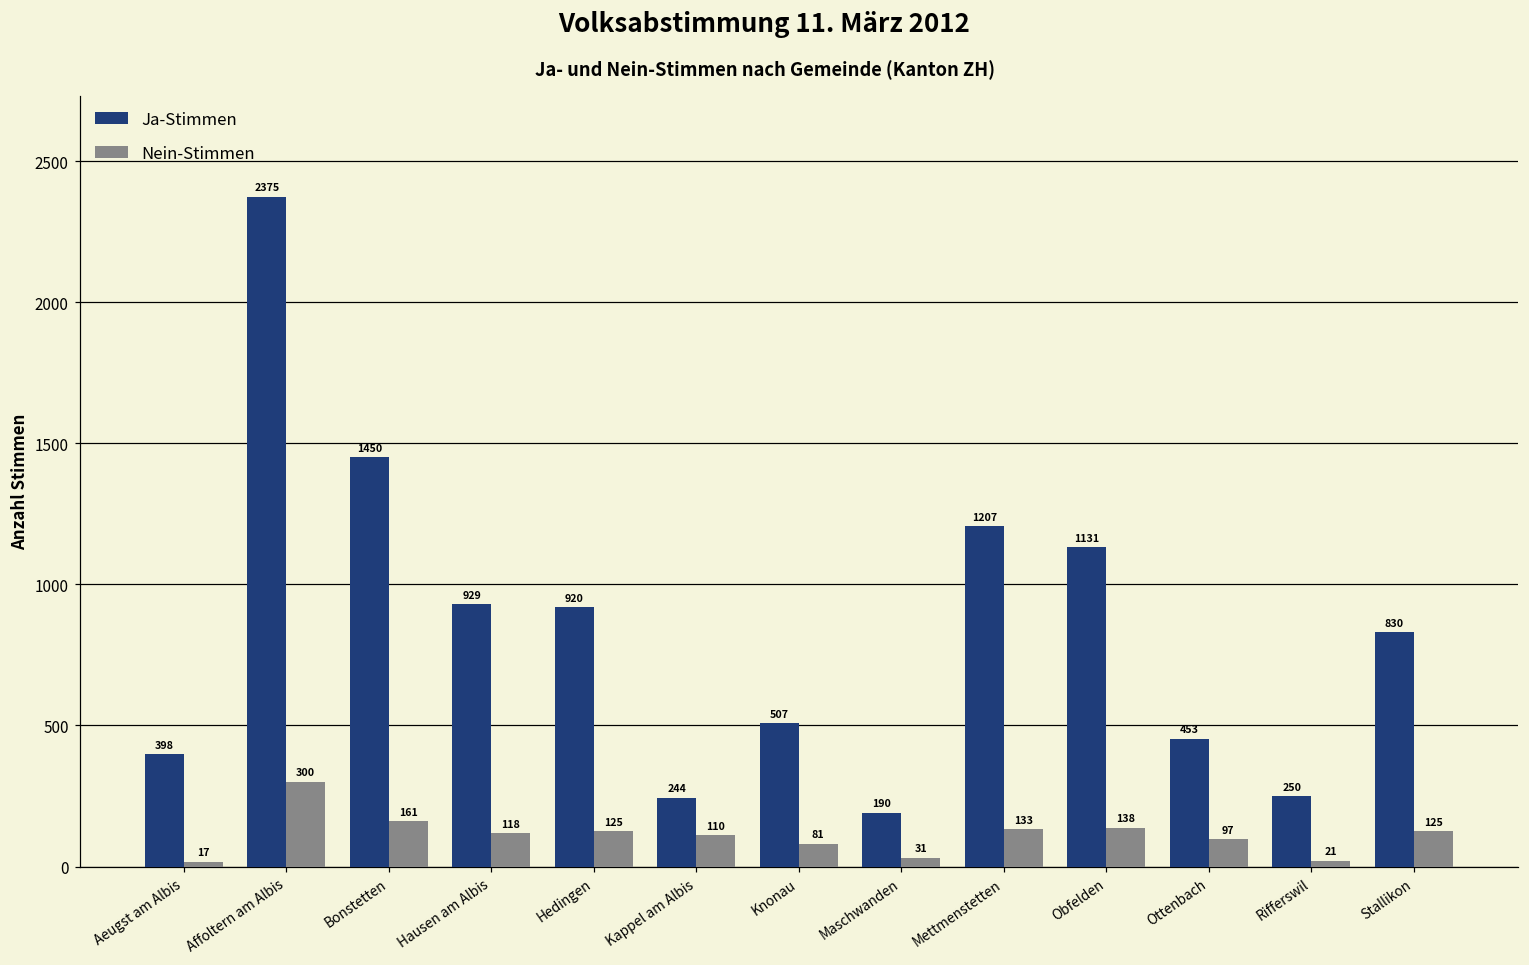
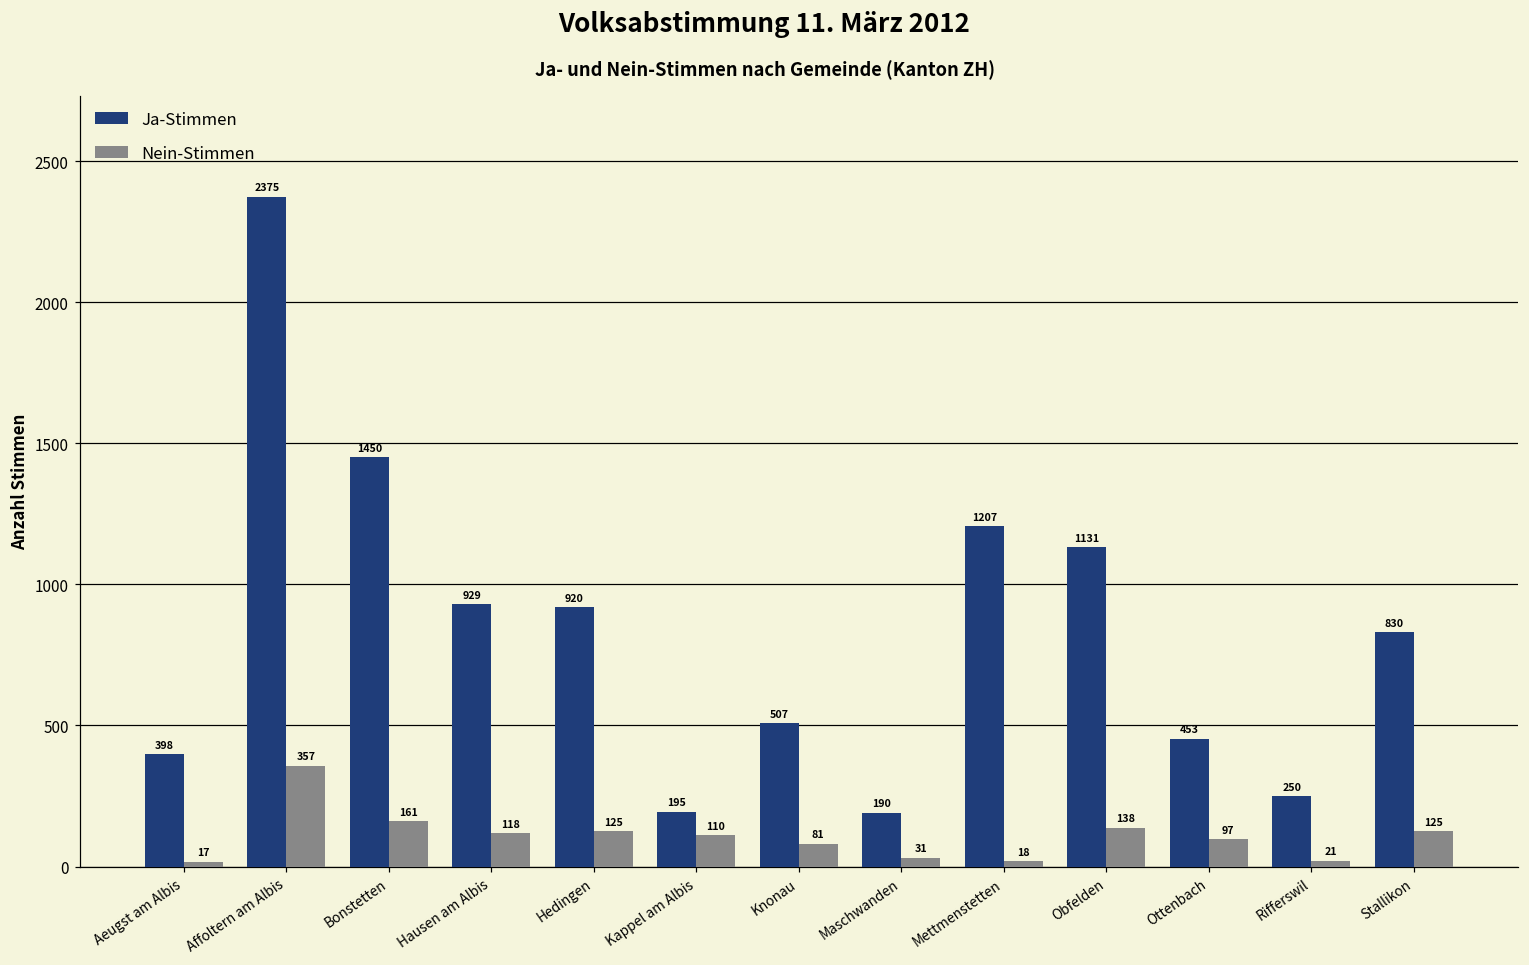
Nein-Stimmen, Affoltern am Albis: 300 -> 357
Ja-Stimmen, Kappel am Albis: 244 -> 195
Nein-Stimmen, Mettmenstetten: 133 -> 18
